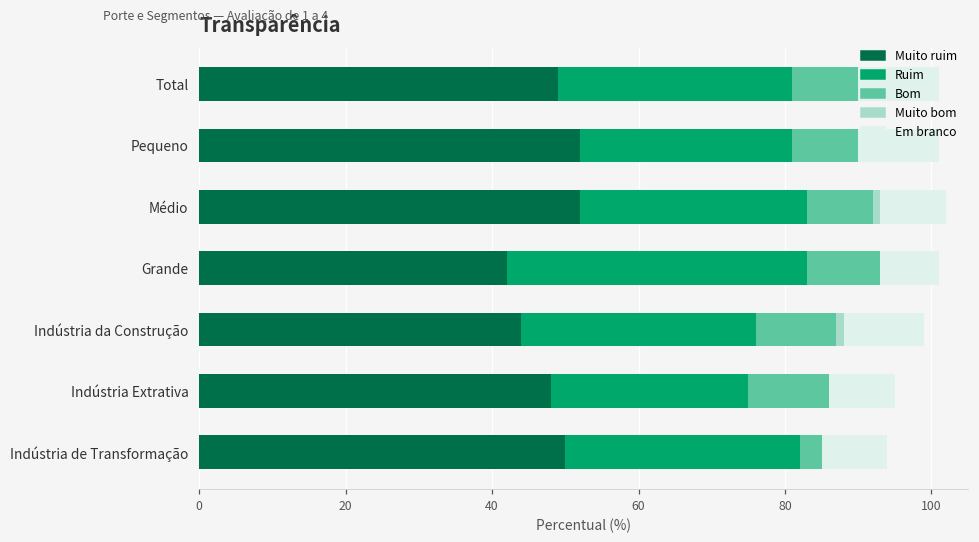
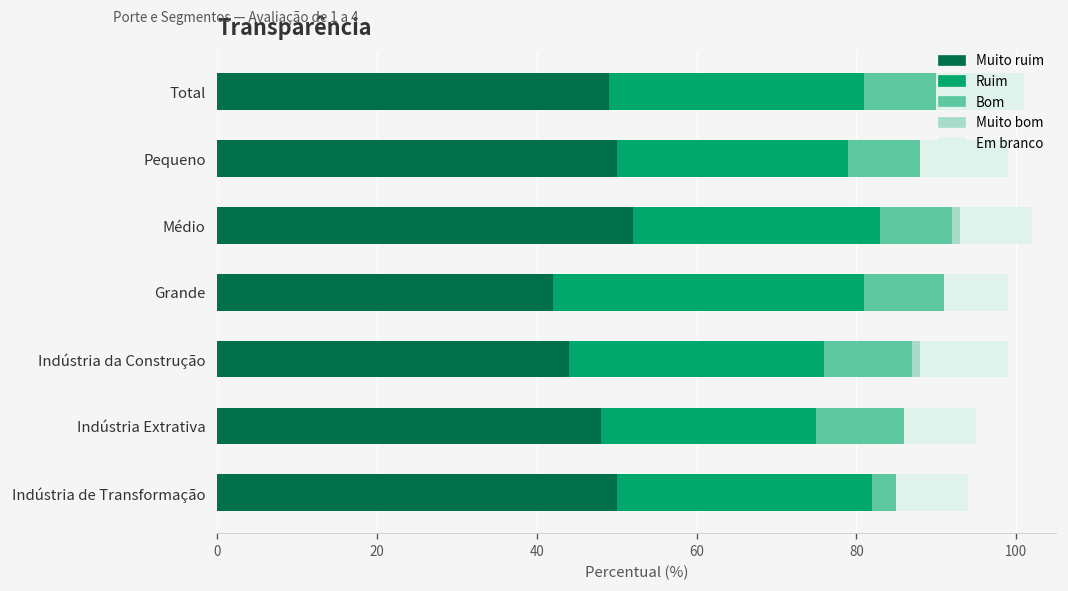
Muito ruim, Pequeno: 52 -> 50
Ruim, Grande: 41 -> 39
